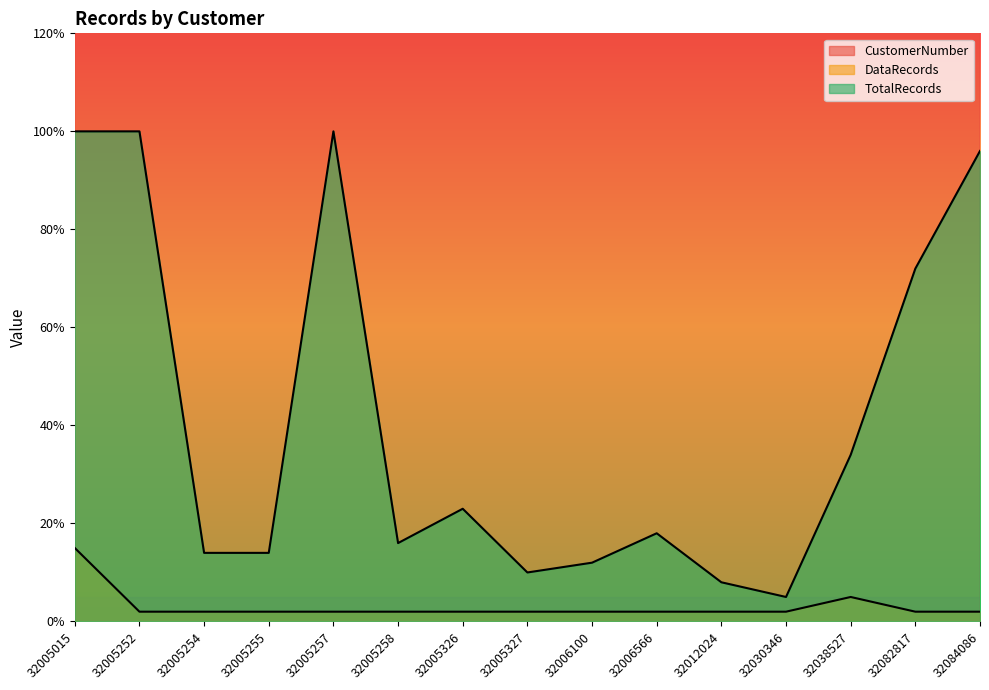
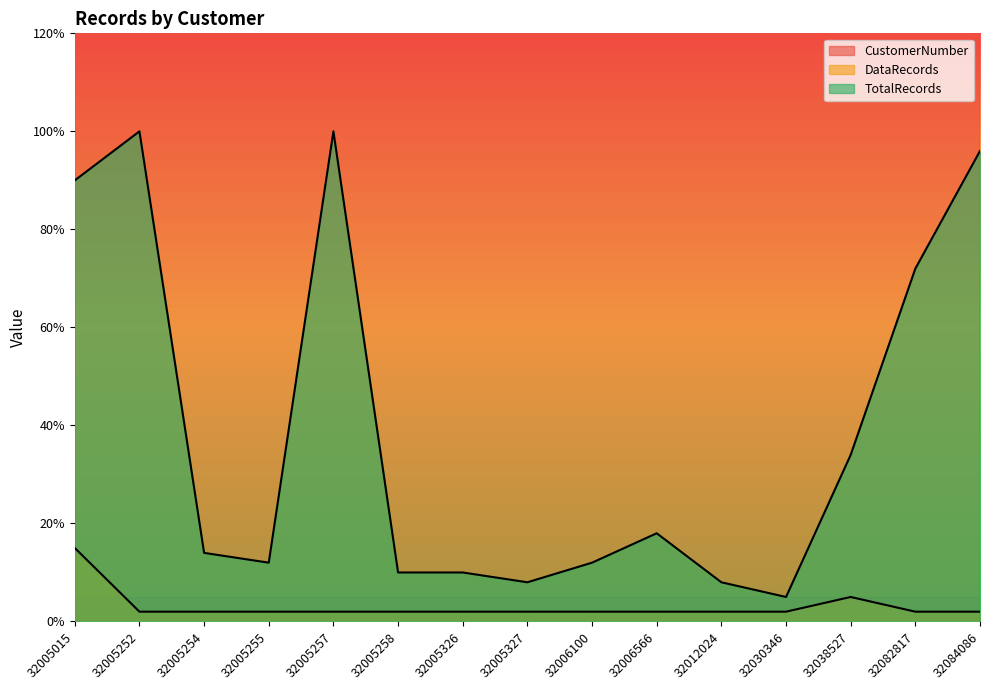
TotalRecords, 32005015: 100% -> 90%
TotalRecords, 32005255: 14% -> 12%
TotalRecords, 32005258: 16% -> 10%
TotalRecords, 32005326: 23% -> 10%
TotalRecords, 32005327: 10% -> 8%
